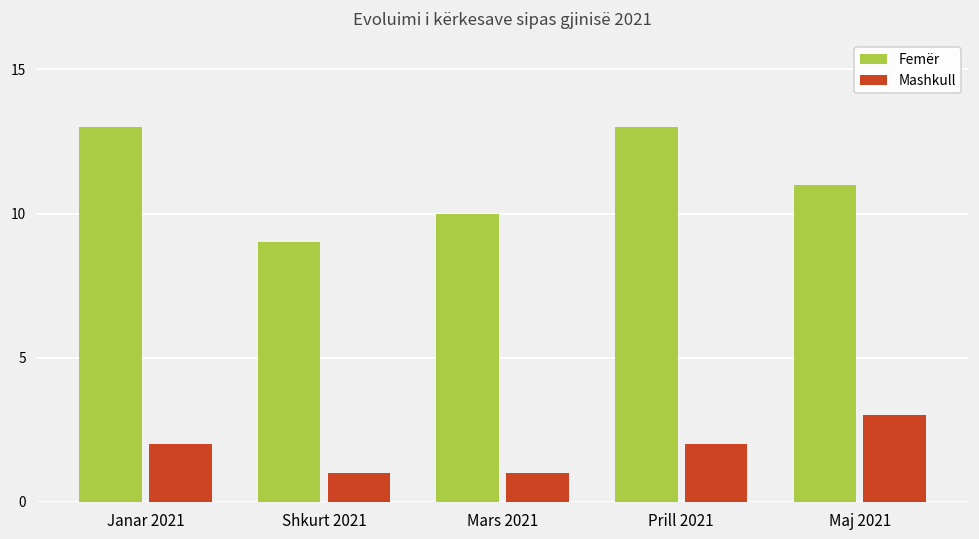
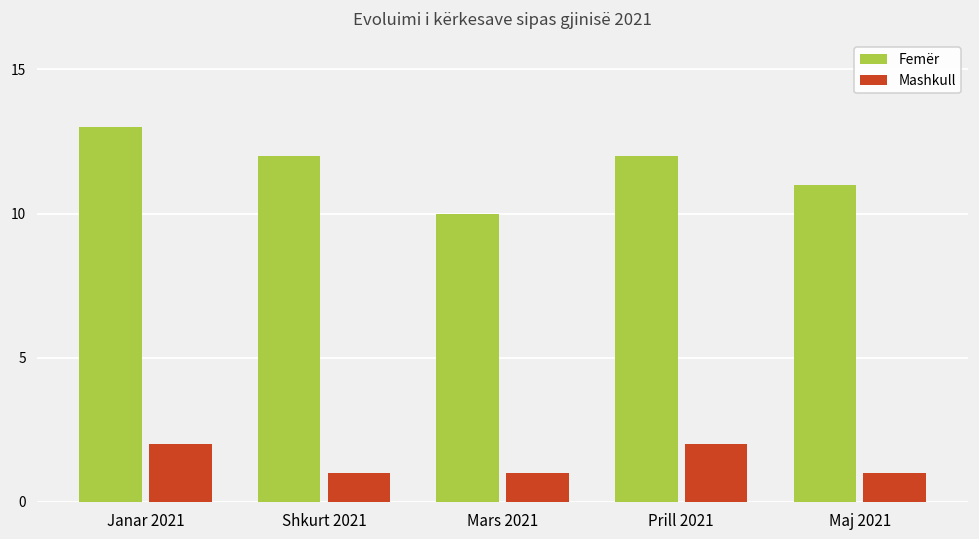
Femër, Shkurt 2021: 9 -> 12
Femër, Prill 2021: 13 -> 12
Mashkull, Maj 2021: 3 -> 1
